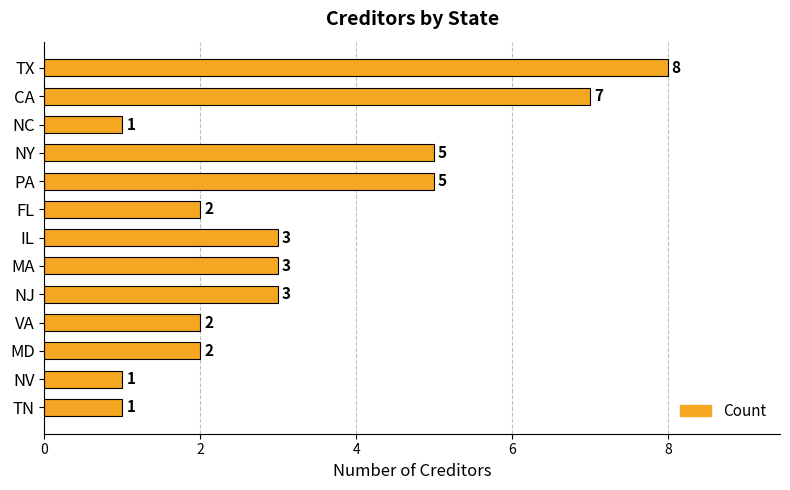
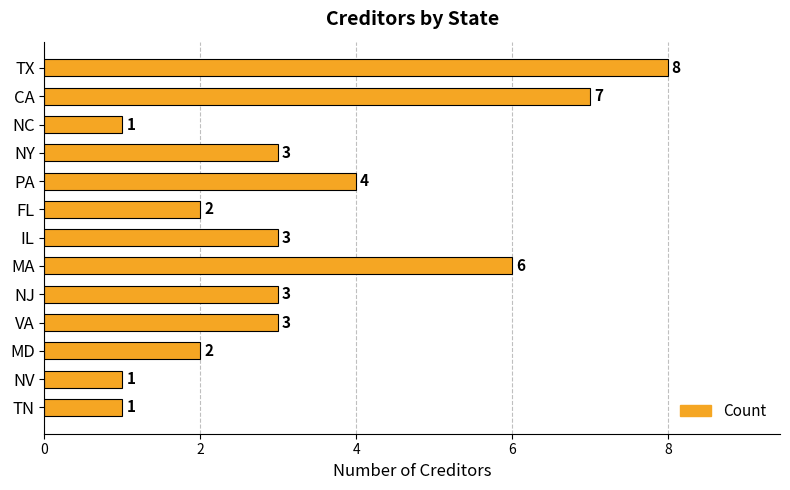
NY: 5 -> 3
PA: 5 -> 4
MA: 3 -> 6
VA: 2 -> 3
